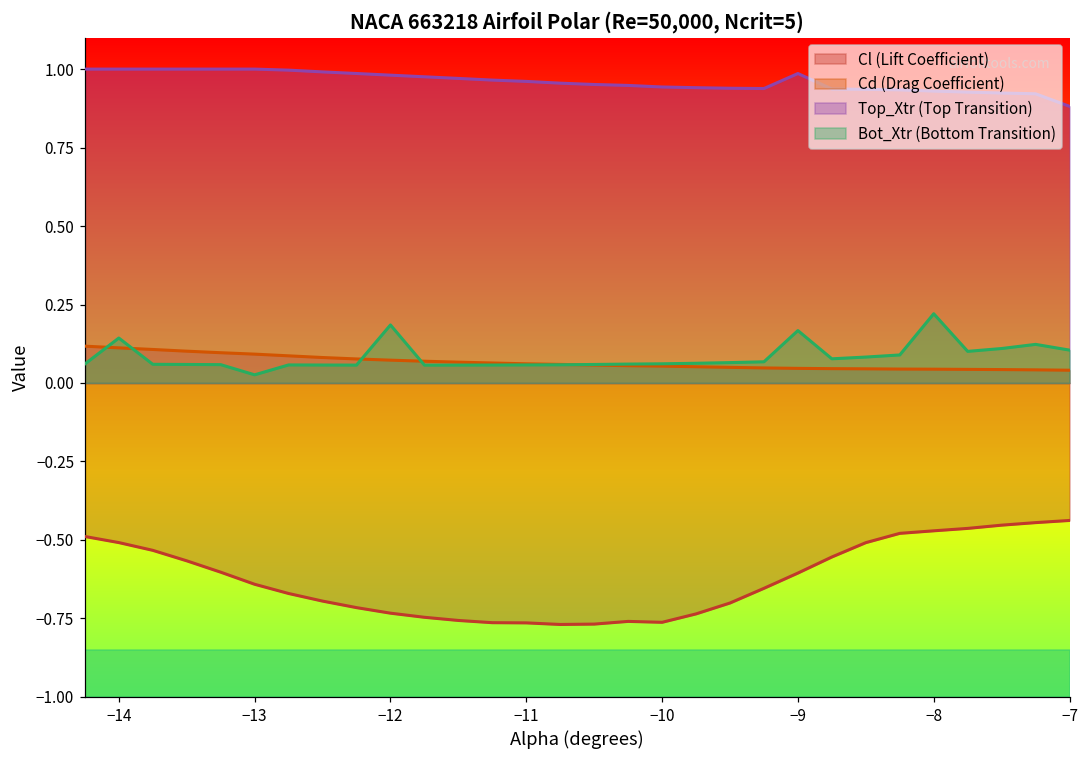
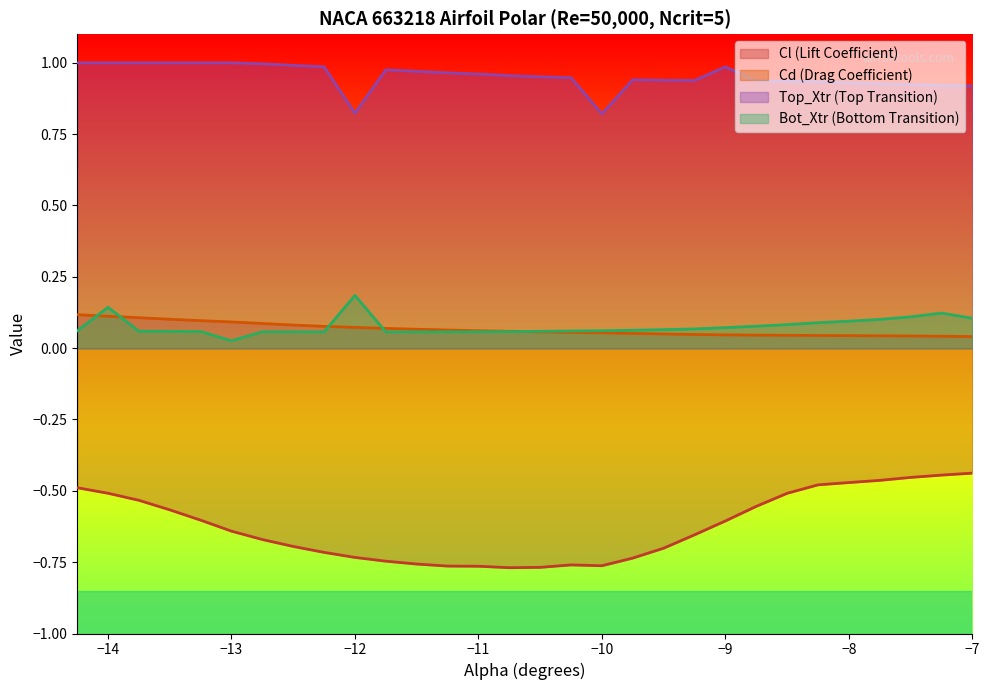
Top_Xtr (Top Transition), −12: 0.98 -> 0.82
Top_Xtr (Top Transition), −10: 0.94 -> 0.82
Bot_Xtr (Bottom Transition), −9: 0.17 -> 0.07
Bot_Xtr (Bottom Transition), −8: 0.22 -> 0.09
Top_Xtr (Top Transition), −7: 0.88 -> 0.92
